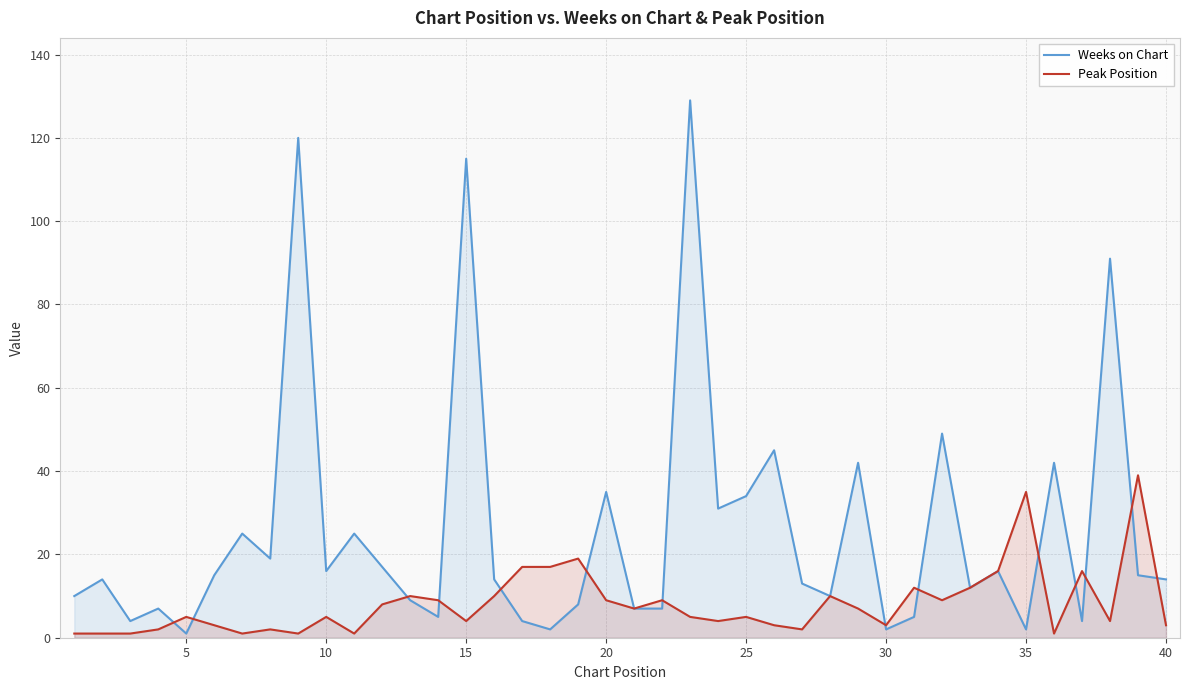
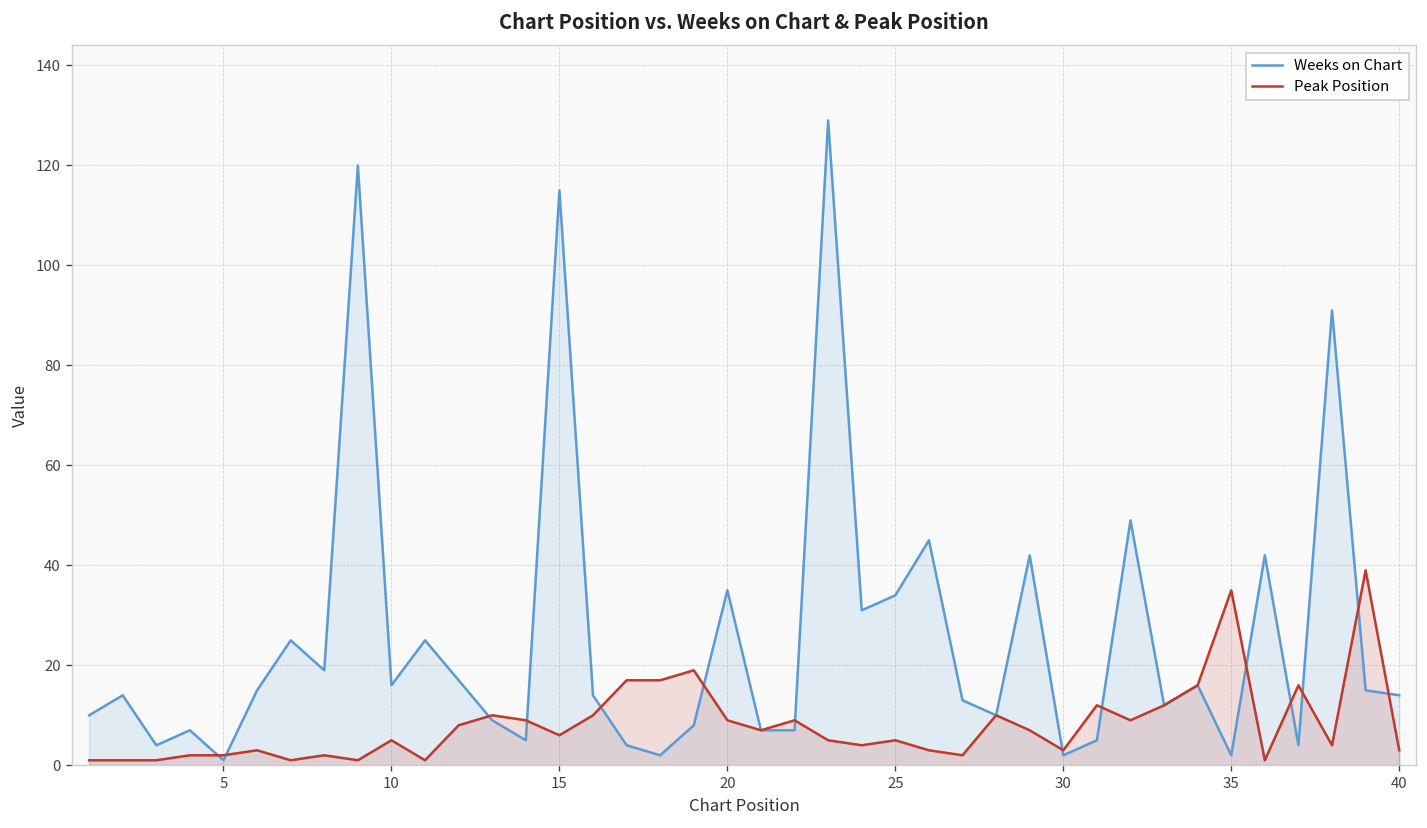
Peak Position, 5: 5 -> 2
Peak Position, 15: 4 -> 6
